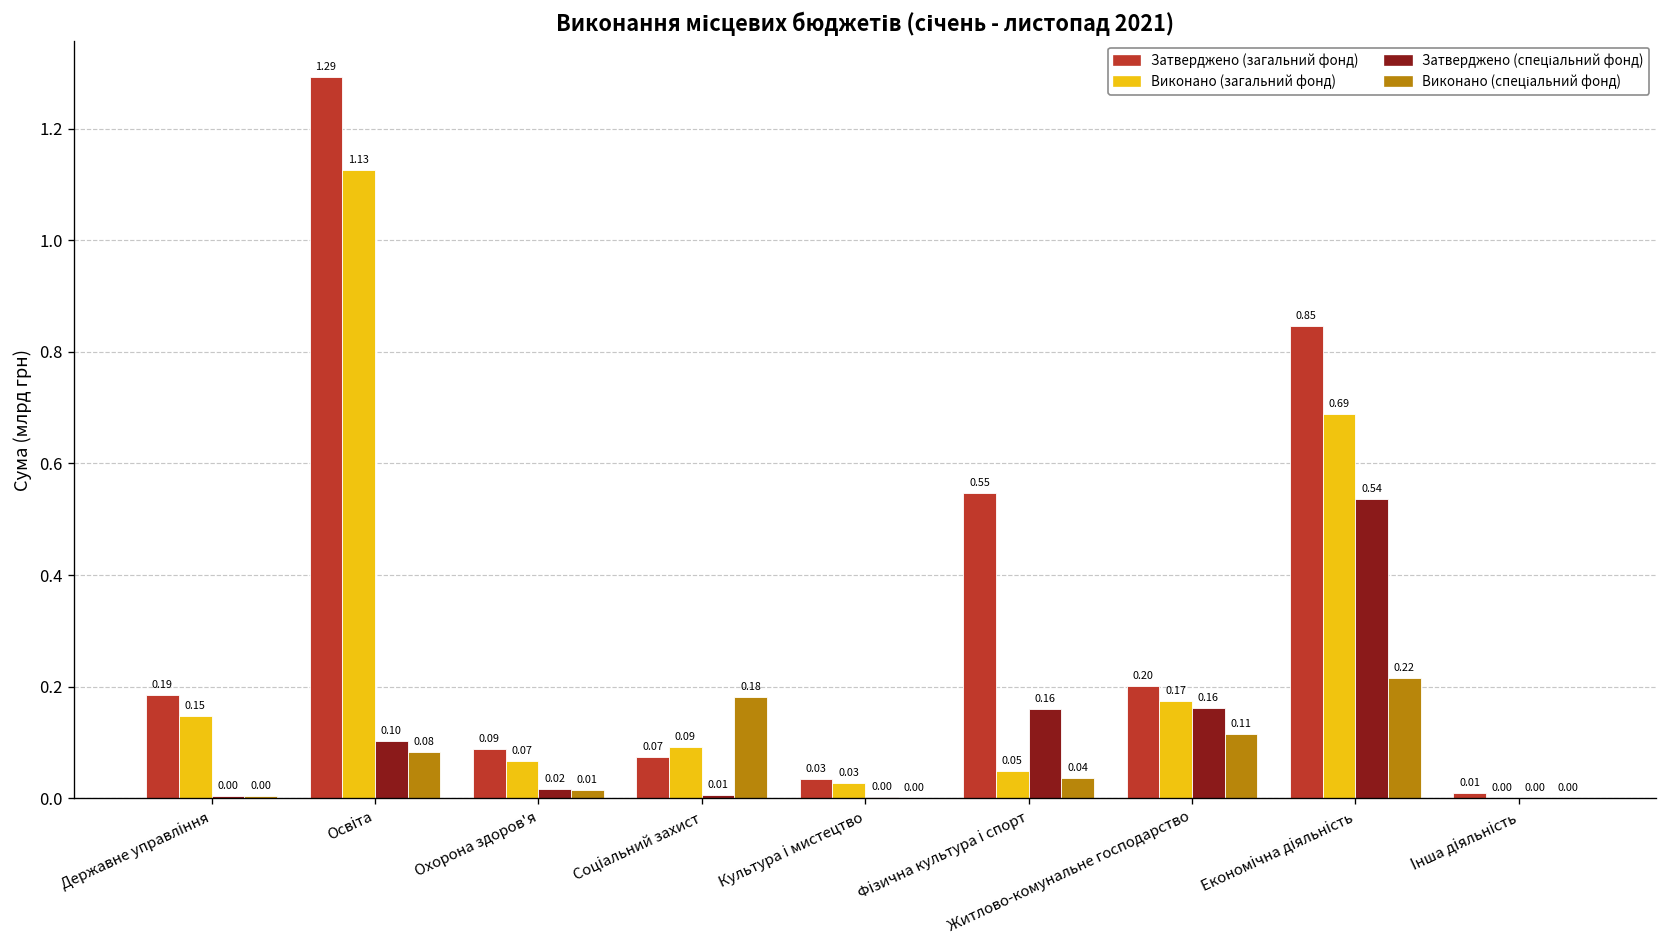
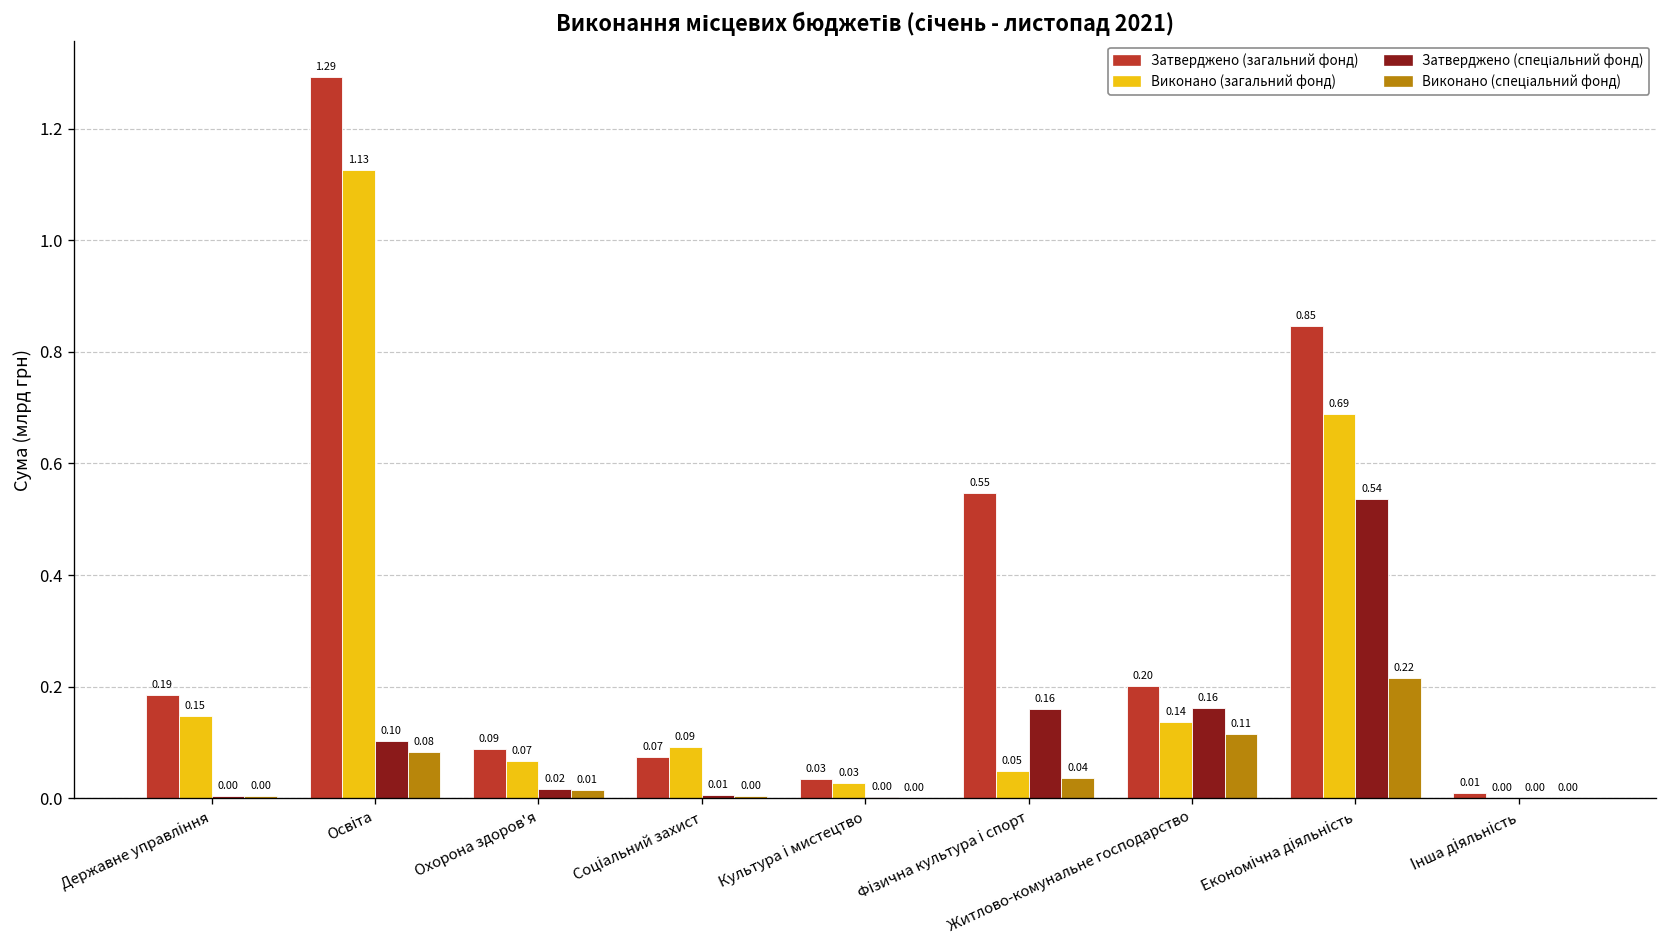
Виконано (спеціальний фонд), Соціальний захист: 0.18 -> 0.00
Виконано (загальний фонд), Житлово-комунальне господарство: 0.17 -> 0.14
